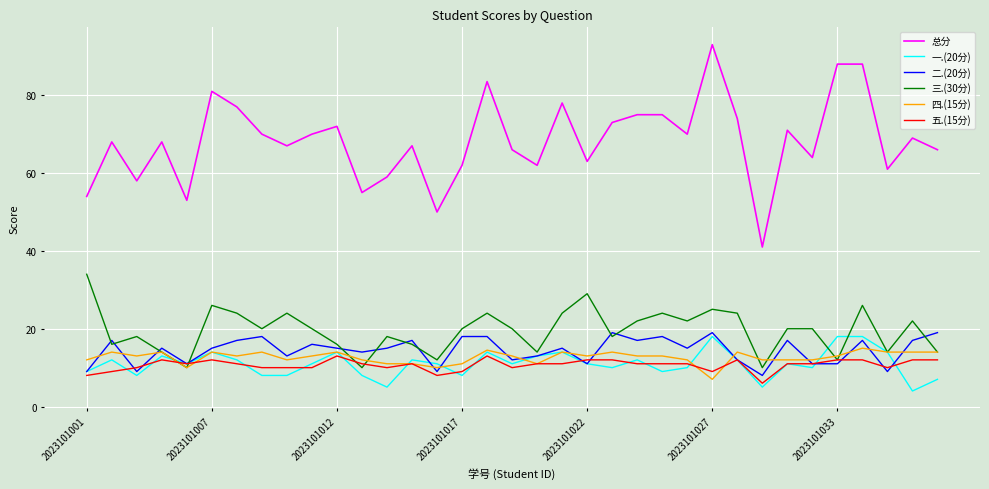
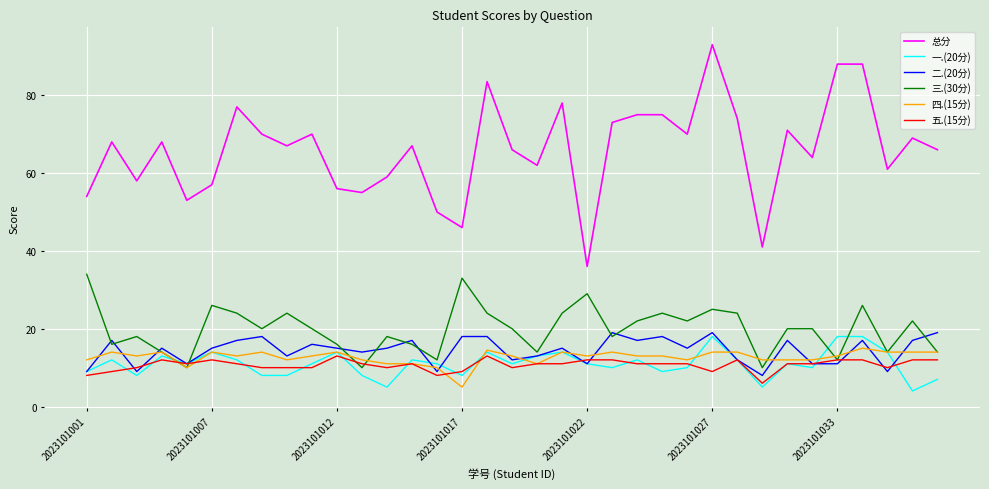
总分, 2023101007: 81 -> 57
总分, 2023101012: 72 -> 56
总分, 2023101017: 62 -> 46
三.(30分), 2023101017: 20 -> 33
四.(15分), 2023101017: 11 -> 5
总分, 2023101022: 63 -> 36
四.(15分), 2023101027: 7 -> 14
